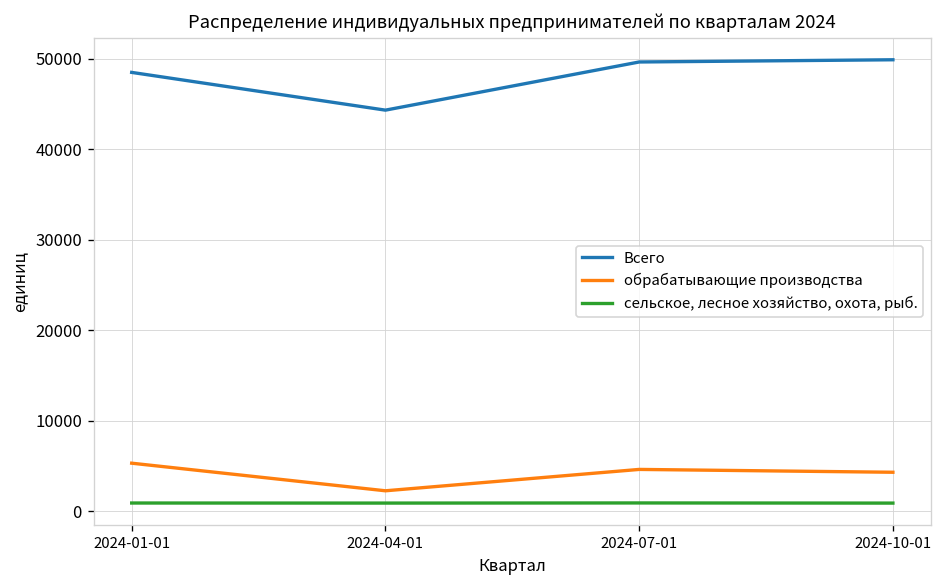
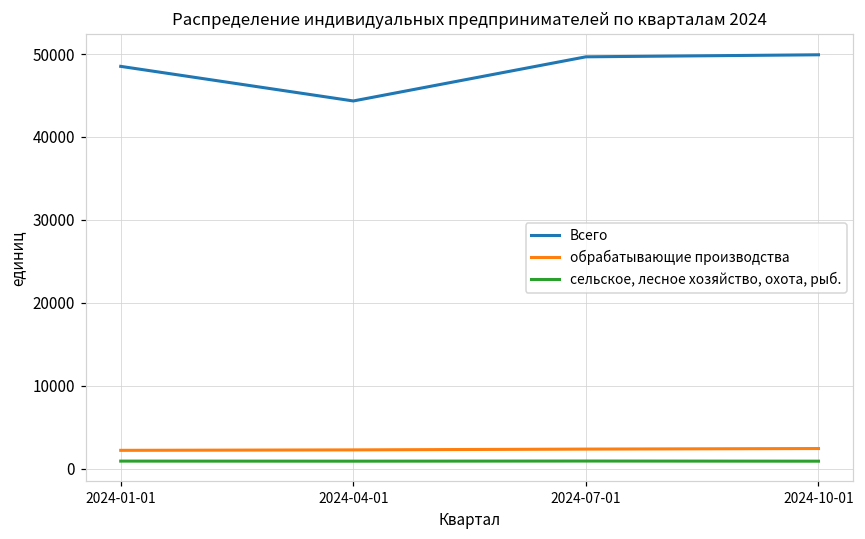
обрабатывающие производства, 2024-01-01: 5000 -> 2000
обрабатывающие производства, 2024-07-01: 5000 -> 2000
обрабатывающие производства, 2024-10-01: 4000 -> 2000
